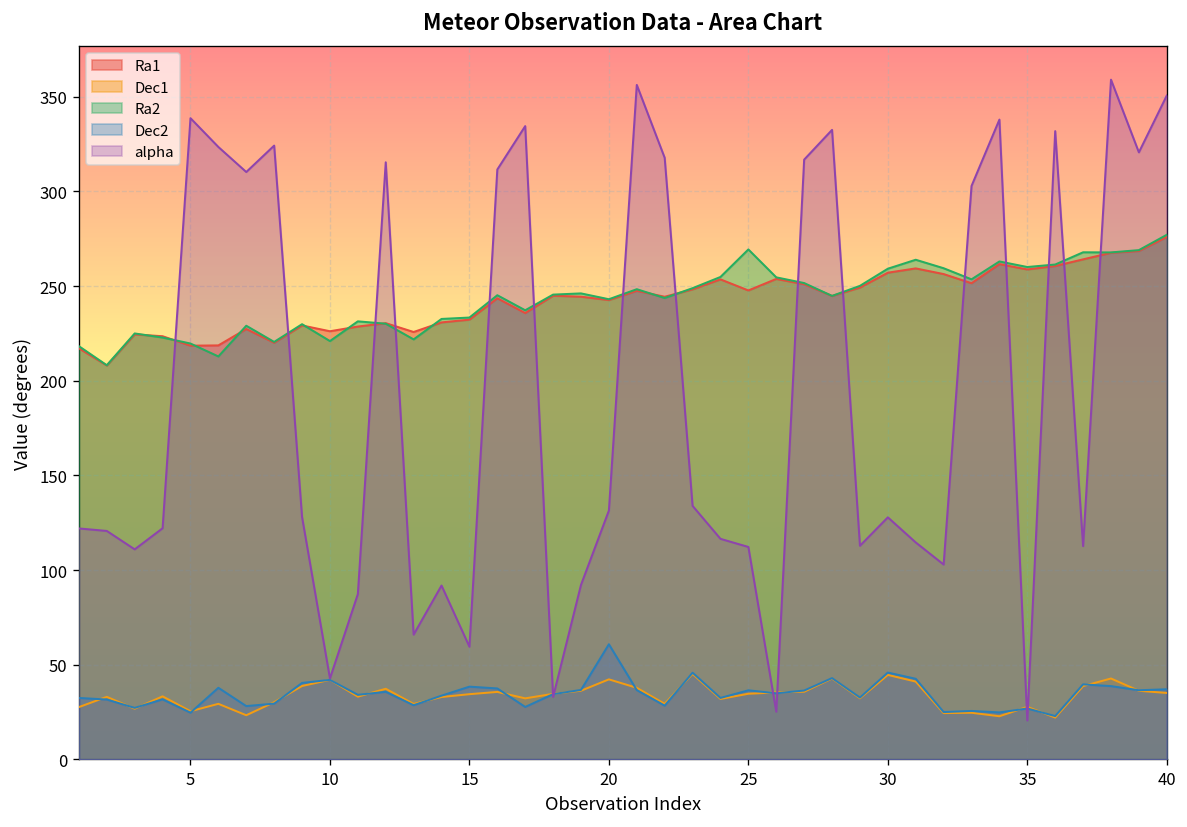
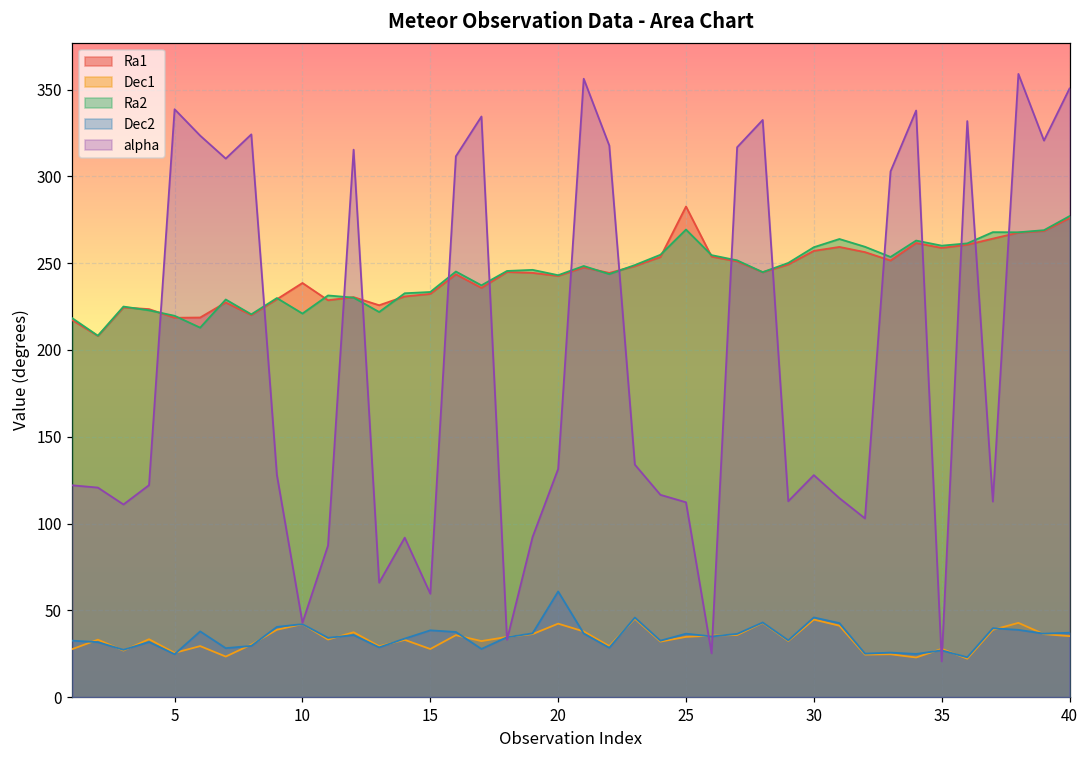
Ra1, 10: 226 -> 239
Dec1, 15: 34 -> 28
Ra1, 25: 248 -> 283
